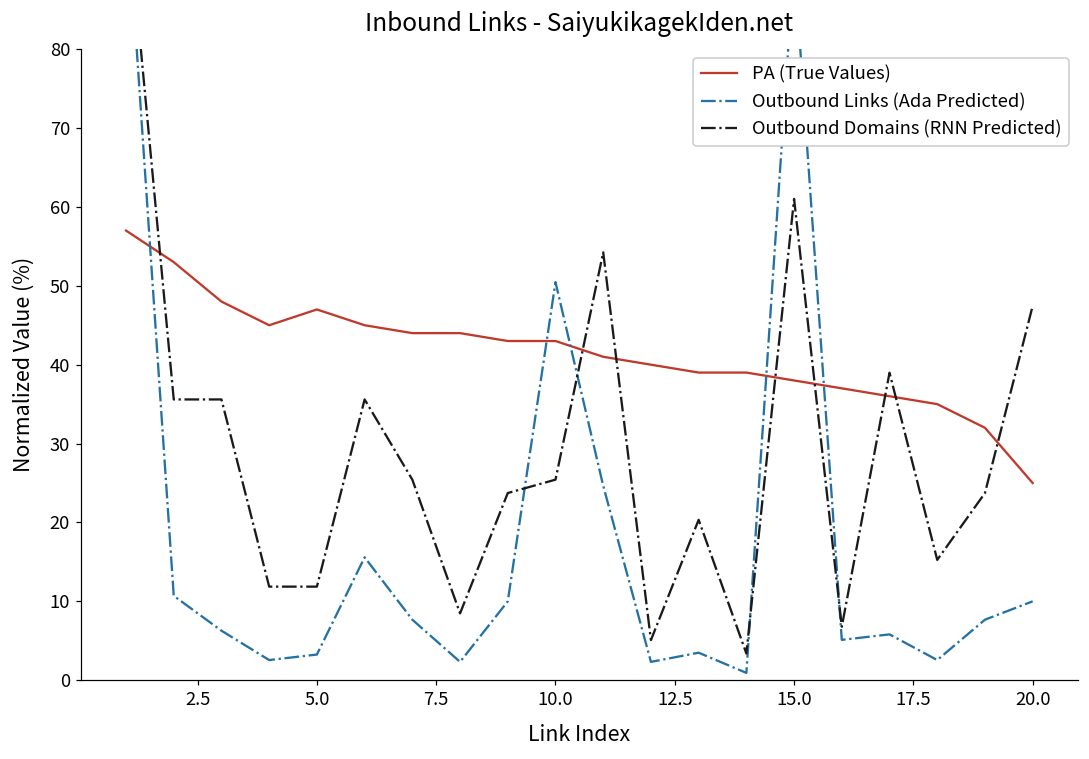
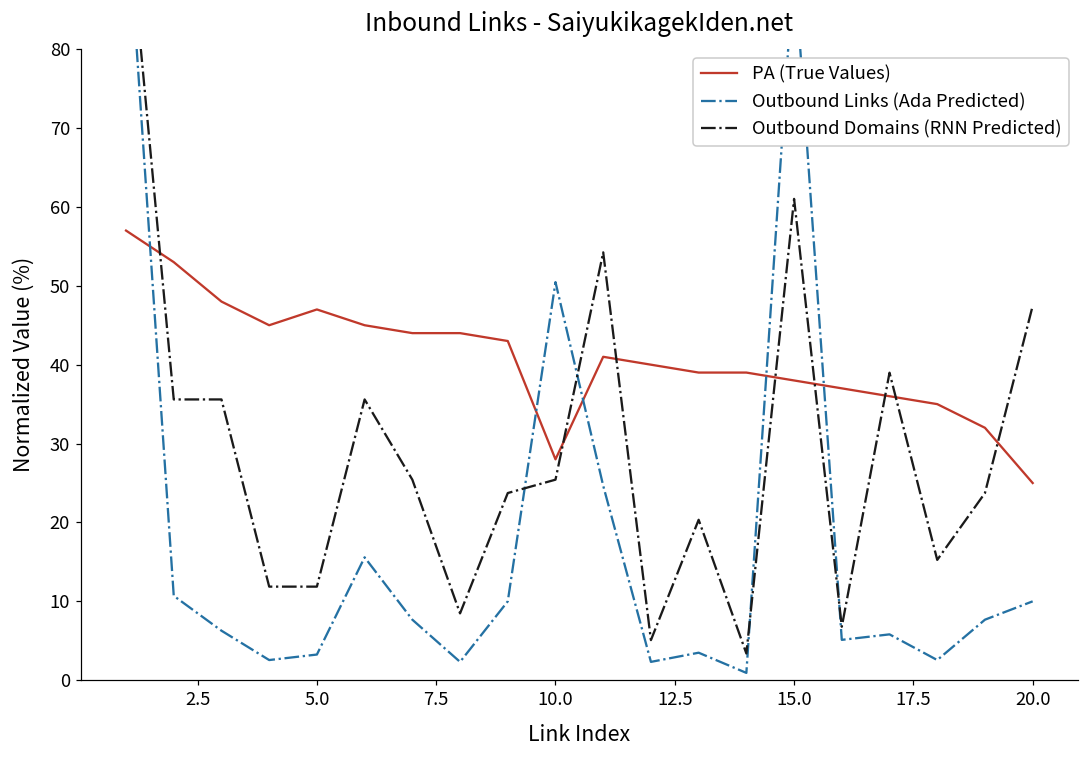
PA (True Values), 10.0: 43 -> 28
